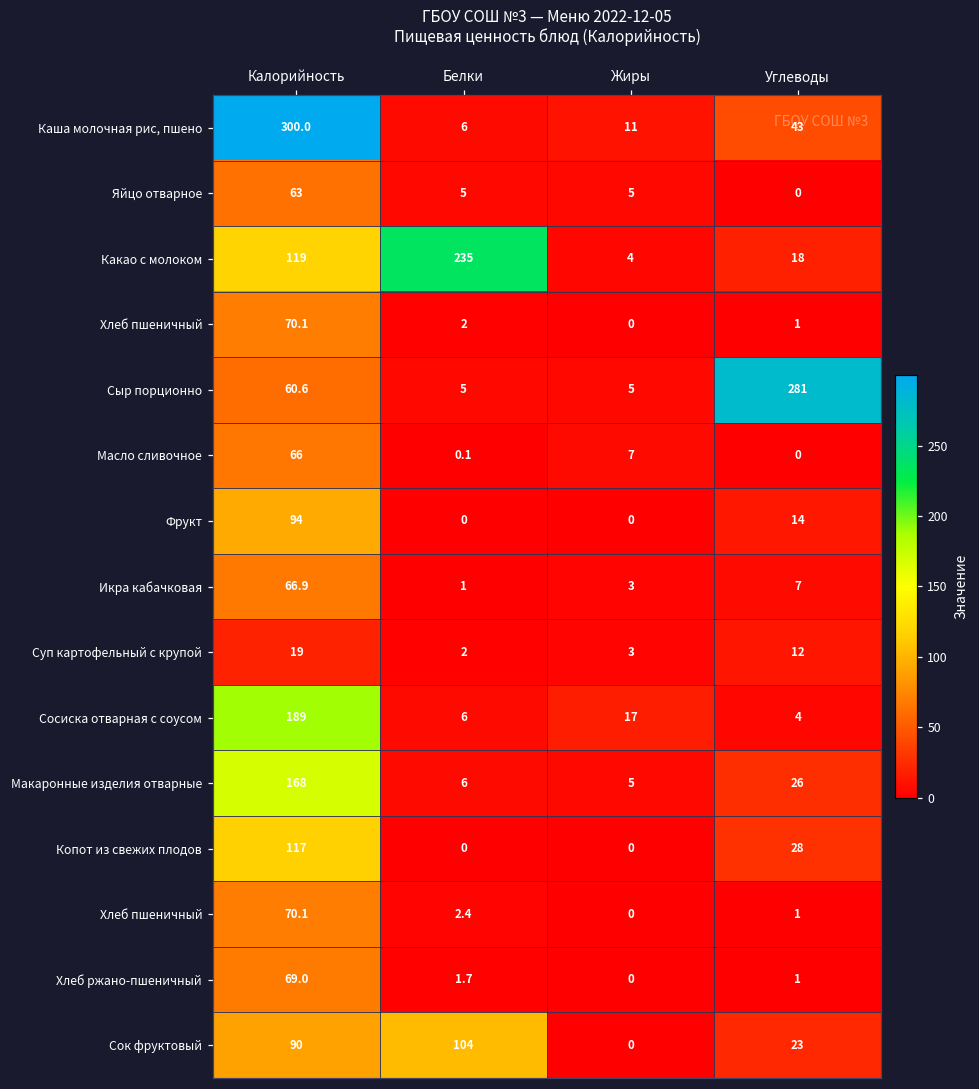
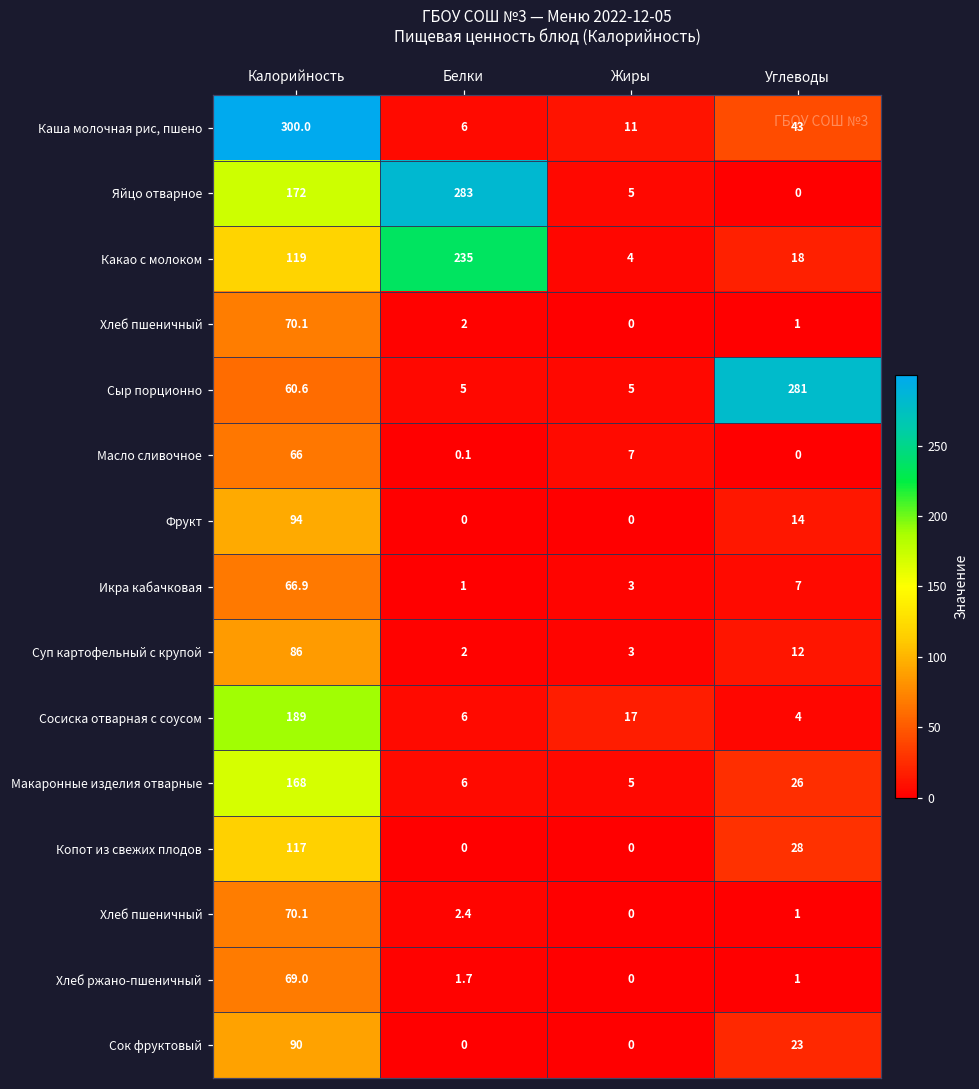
Яйцо отварное, Калорийность: 63 -> 172
Яйцо отварное, Белки: 5 -> 283
Суп картофельный с крупой, Калорийность: 19 -> 86
Сок фруктовый, Белки: 104 -> 0
